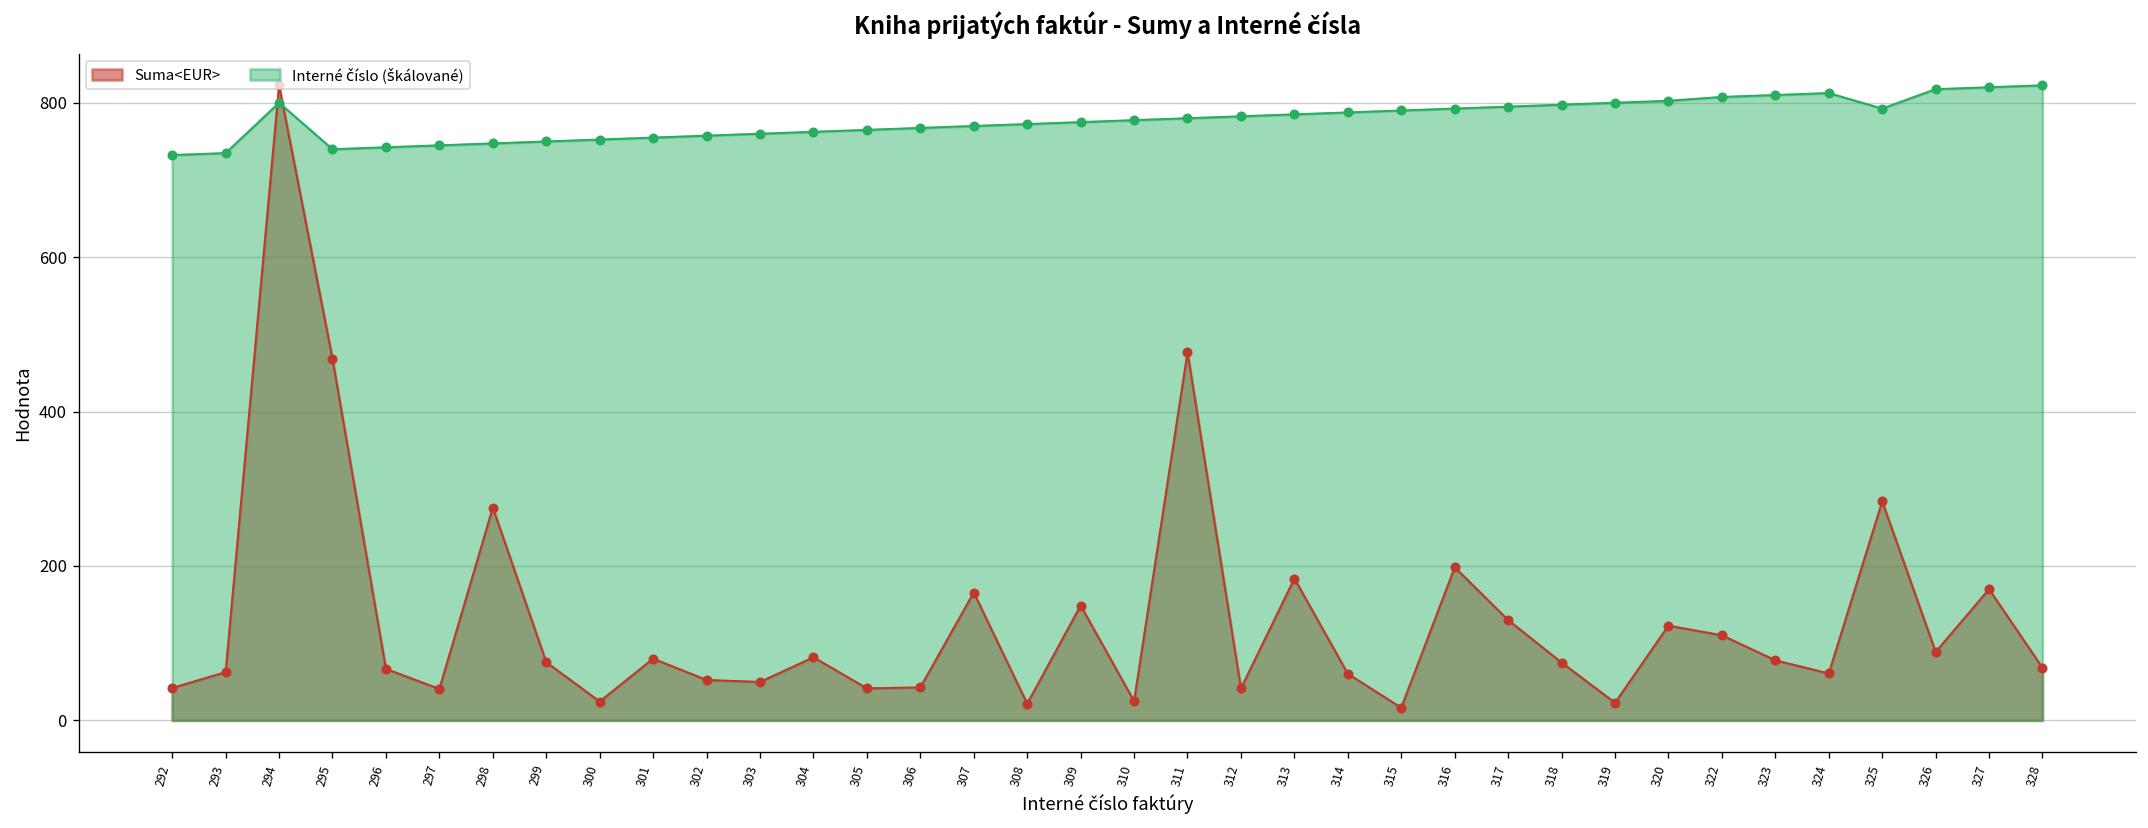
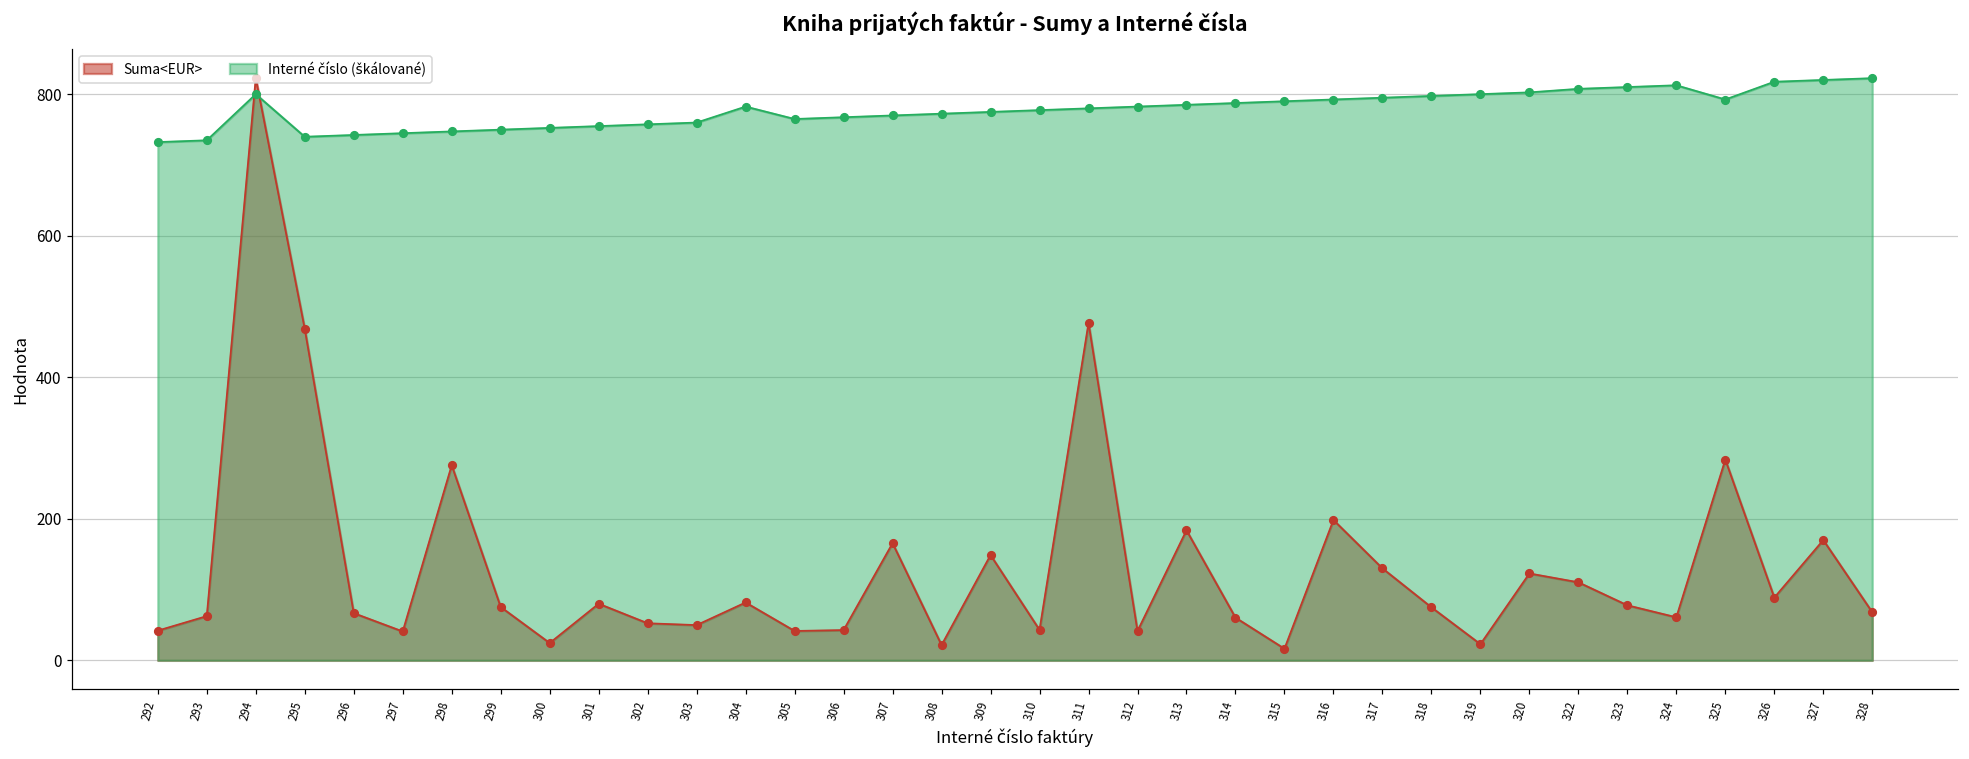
Interné číslo (škálované), 304: 760 -> 780
Suma<EUR>, 310: 30 -> 40
